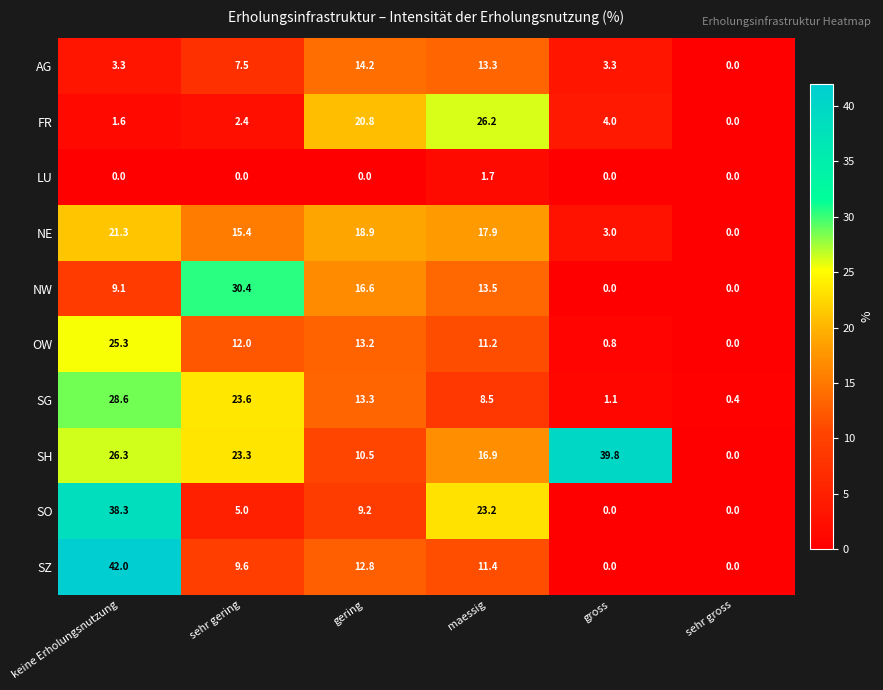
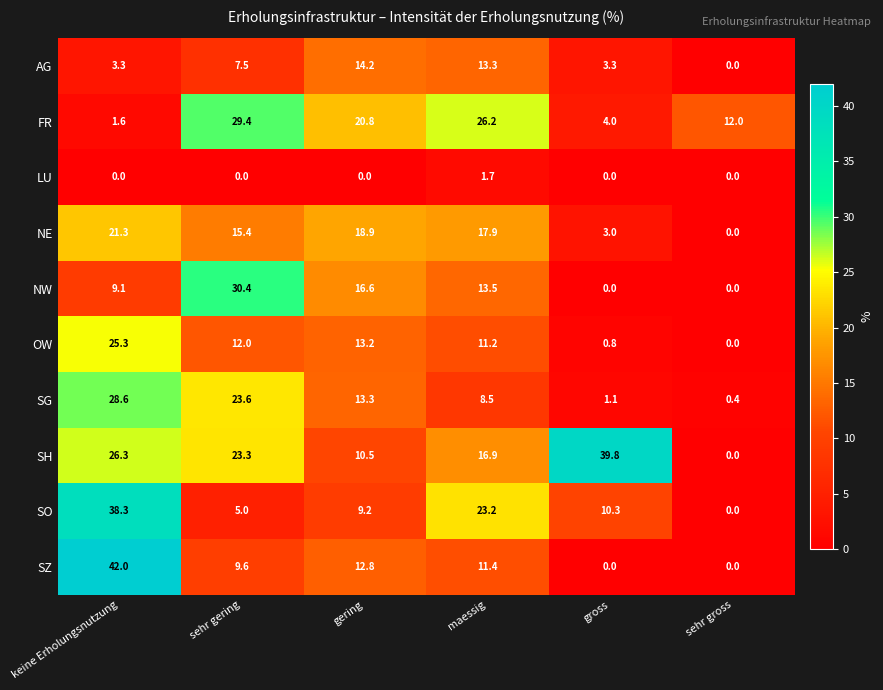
FR, sehr gering: 2.4 -> 29.4
FR, sehr gross: 0.0 -> 12.0
SO, gross: 0.0 -> 10.3
